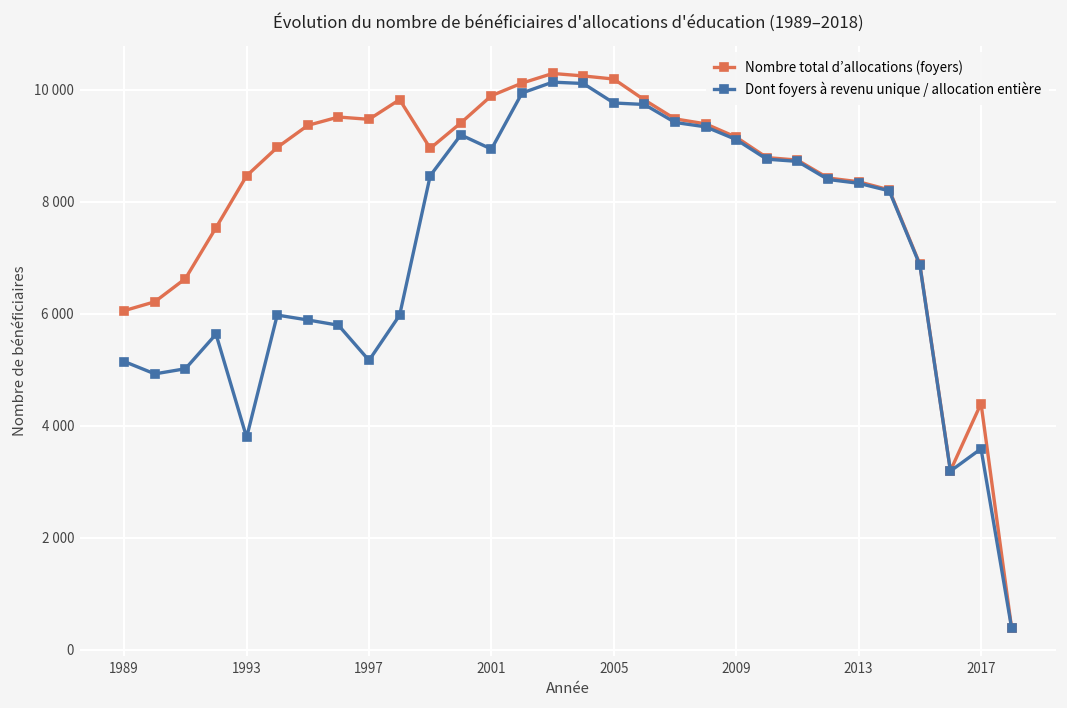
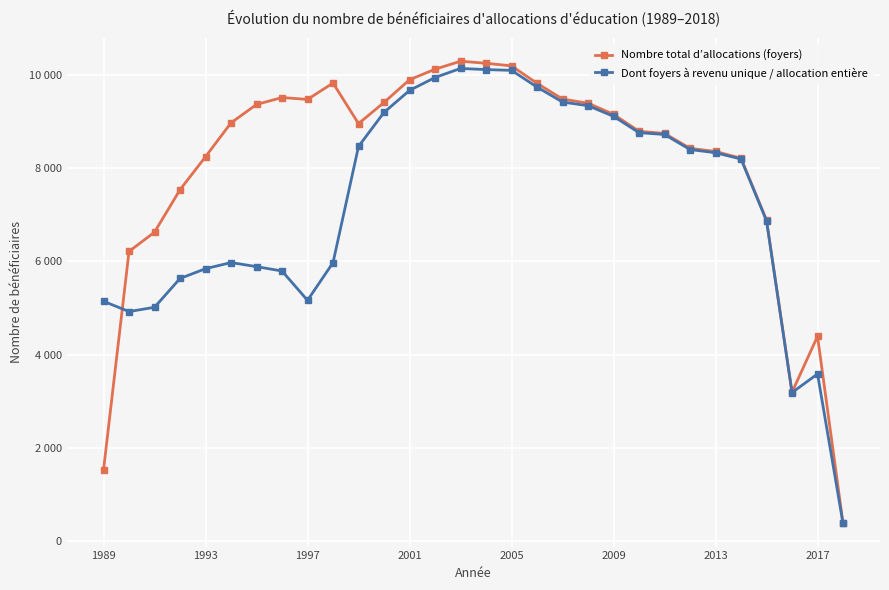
Nombre total d’allocations (foyers), 1989: 6100 -> 1500
Nombre total d’allocations (foyers), 1993: 8500 -> 8200
Dont foyers à revenu unique / allocation entière, 1993: 3800 -> 5800
Dont foyers à revenu unique / allocation entière, 2001: 8900 -> 9700
Dont foyers à revenu unique / allocation entière, 2005: 9800 -> 10100
